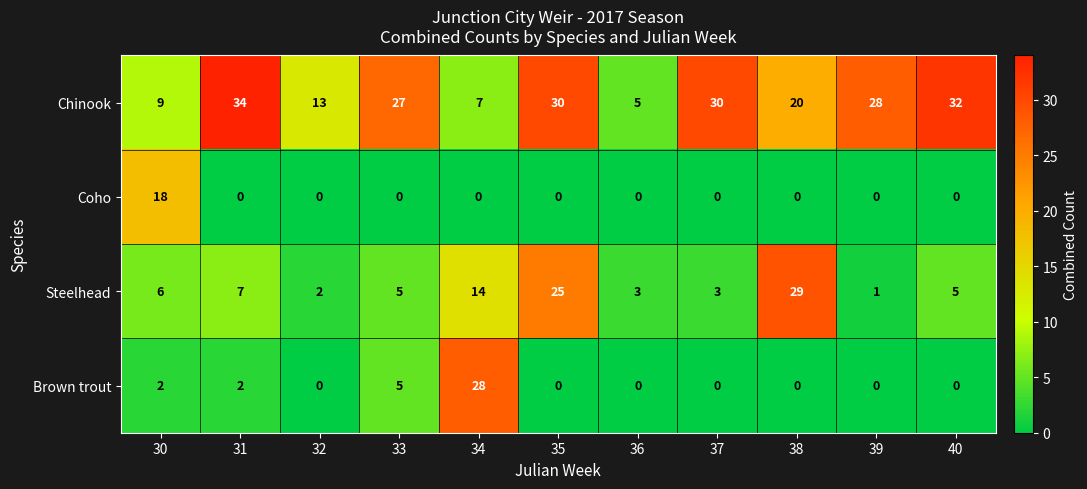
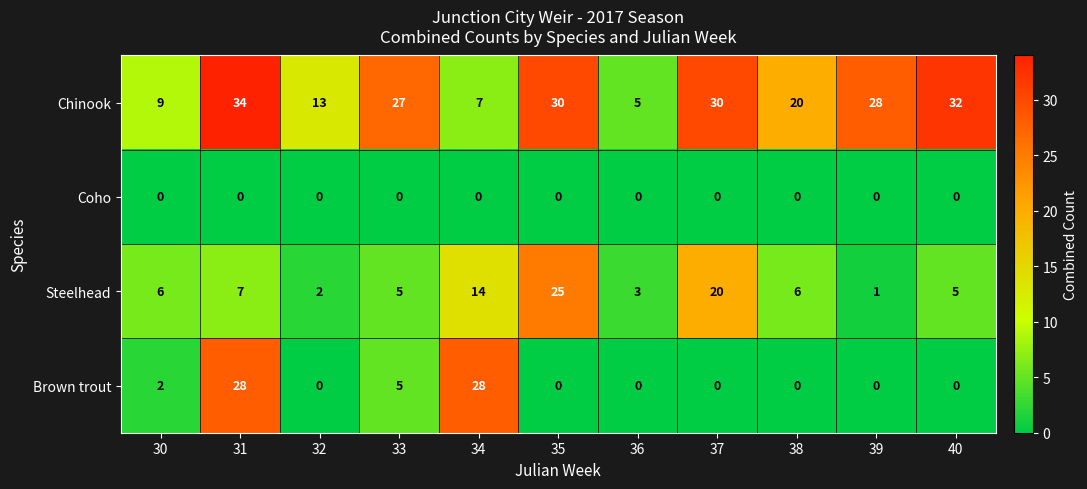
Coho, 30: 18 -> 0
Steelhead, 37: 3 -> 20
Steelhead, 38: 29 -> 6
Brown trout, 31: 2 -> 28
